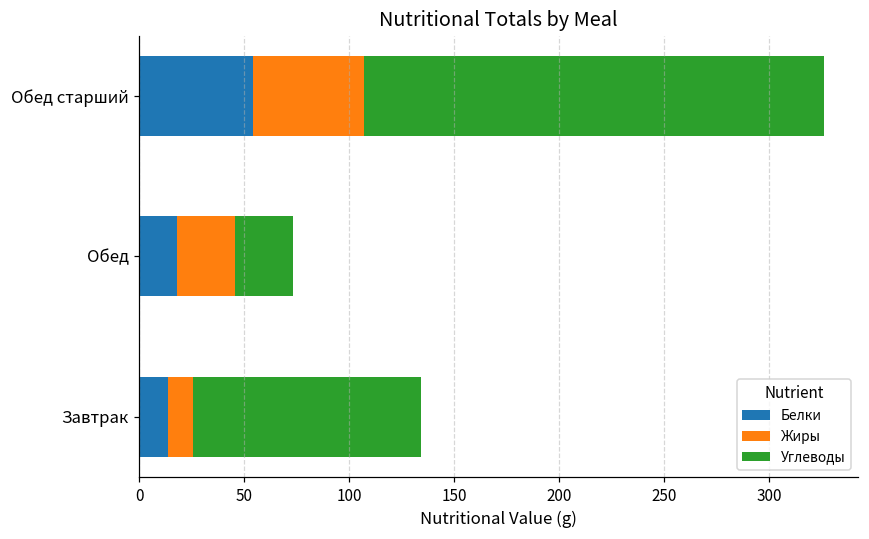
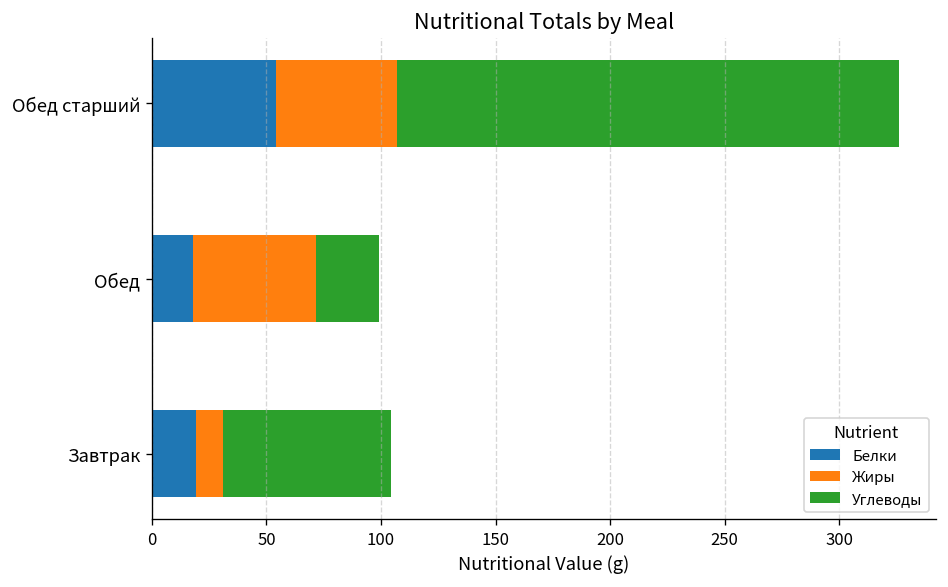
Жиры, Обед: 28 -> 54
Белки, Завтрак: 14 -> 19
Углеводы, Завтрак: 108 -> 73
